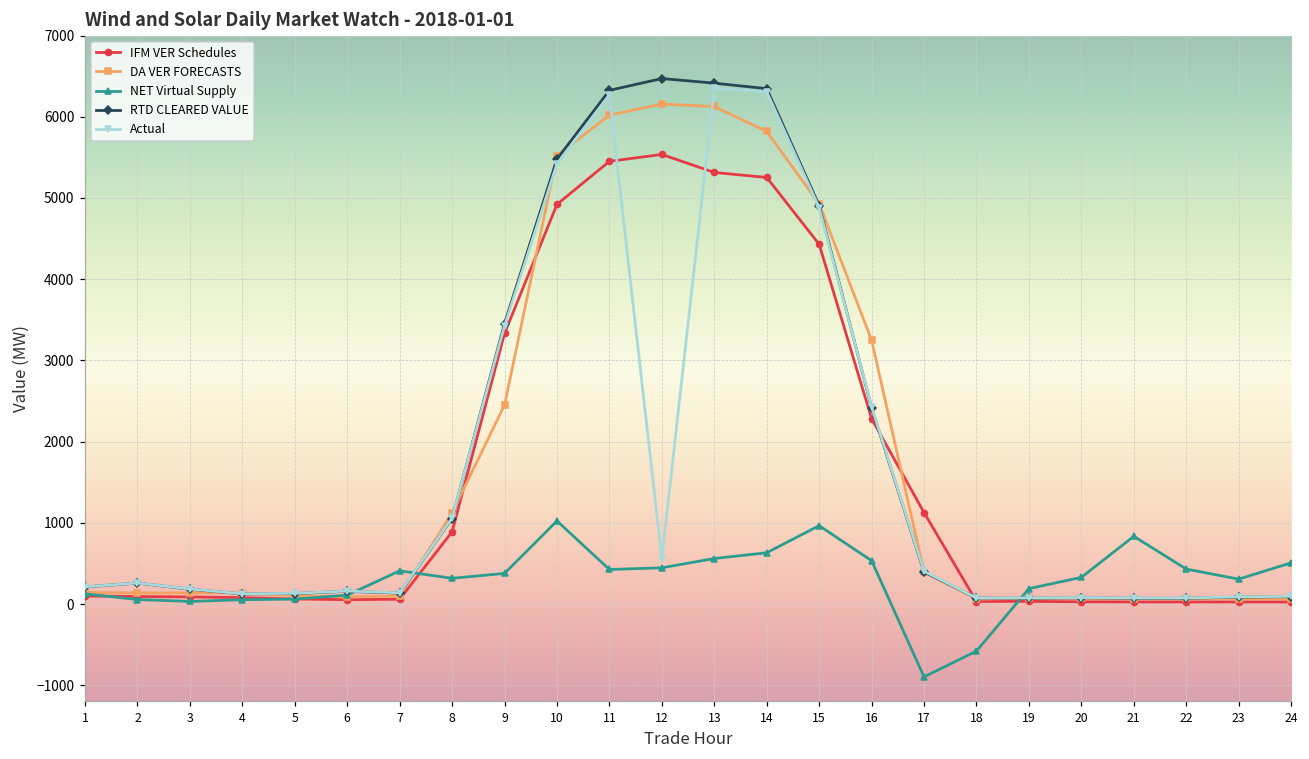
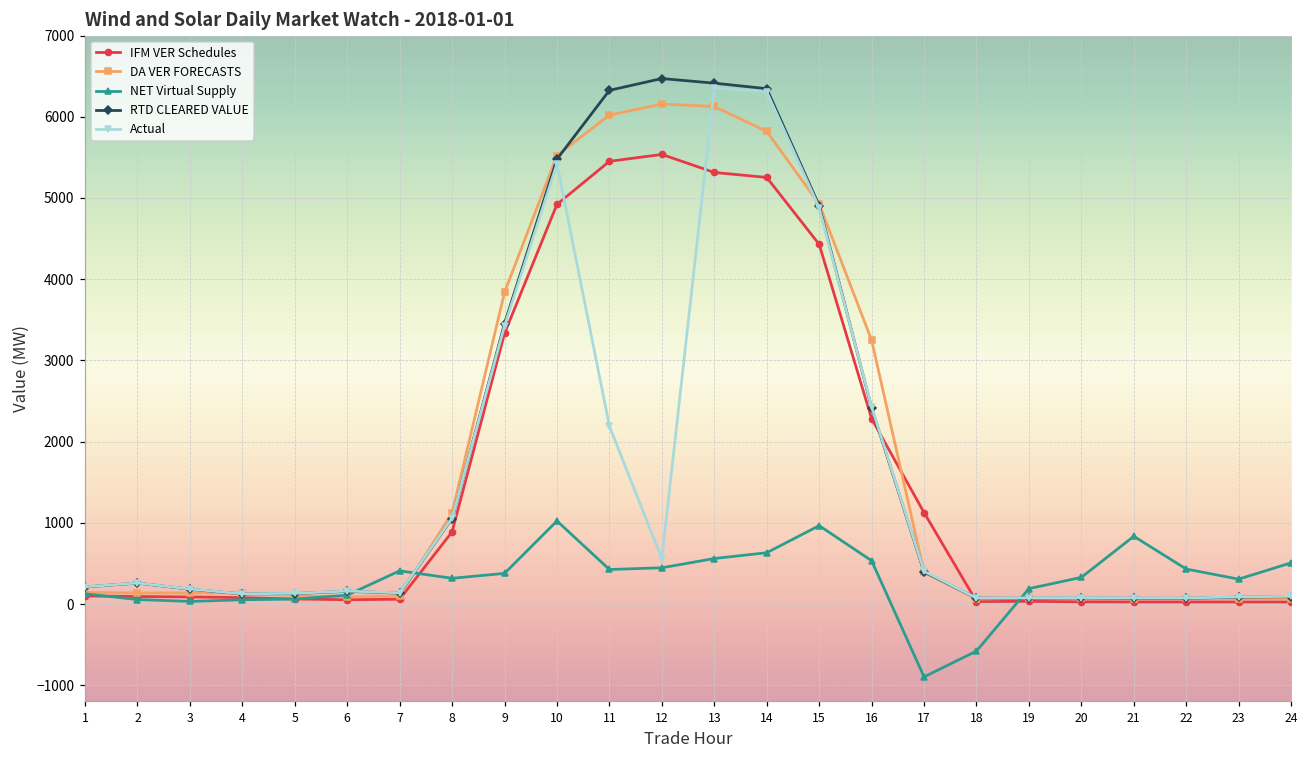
DA VER FORECASTS, 9: 2500 -> 3800
Actual, 11: 6300 -> 2200
